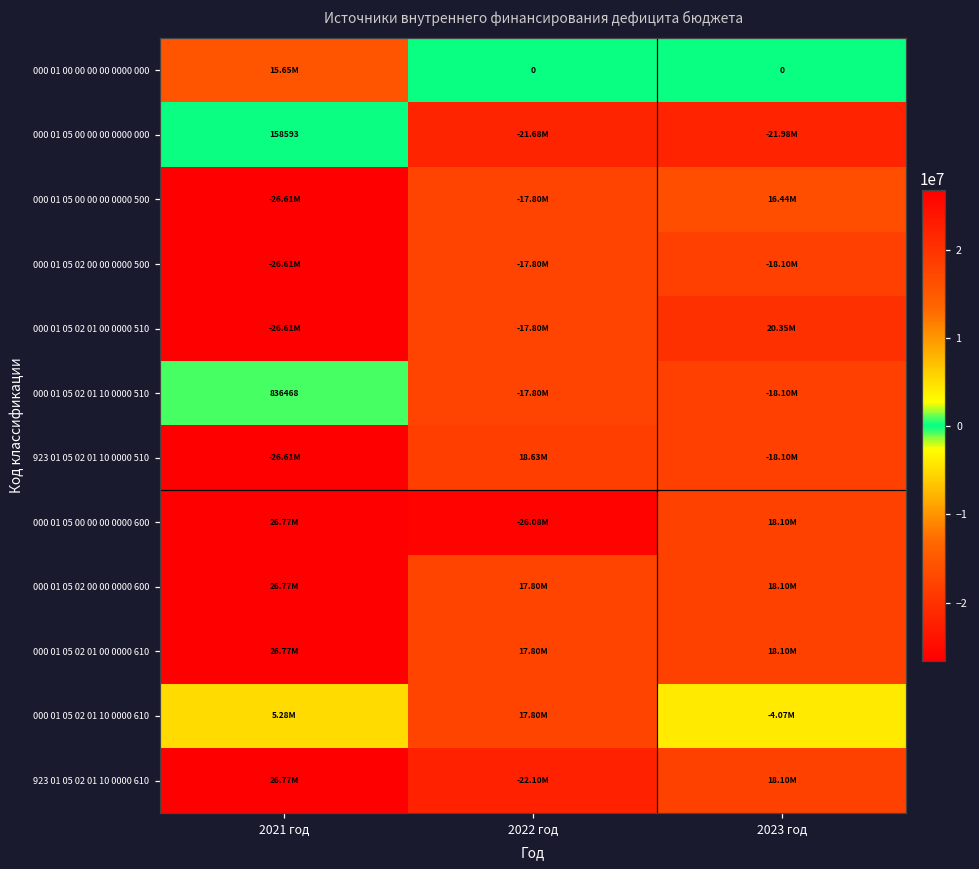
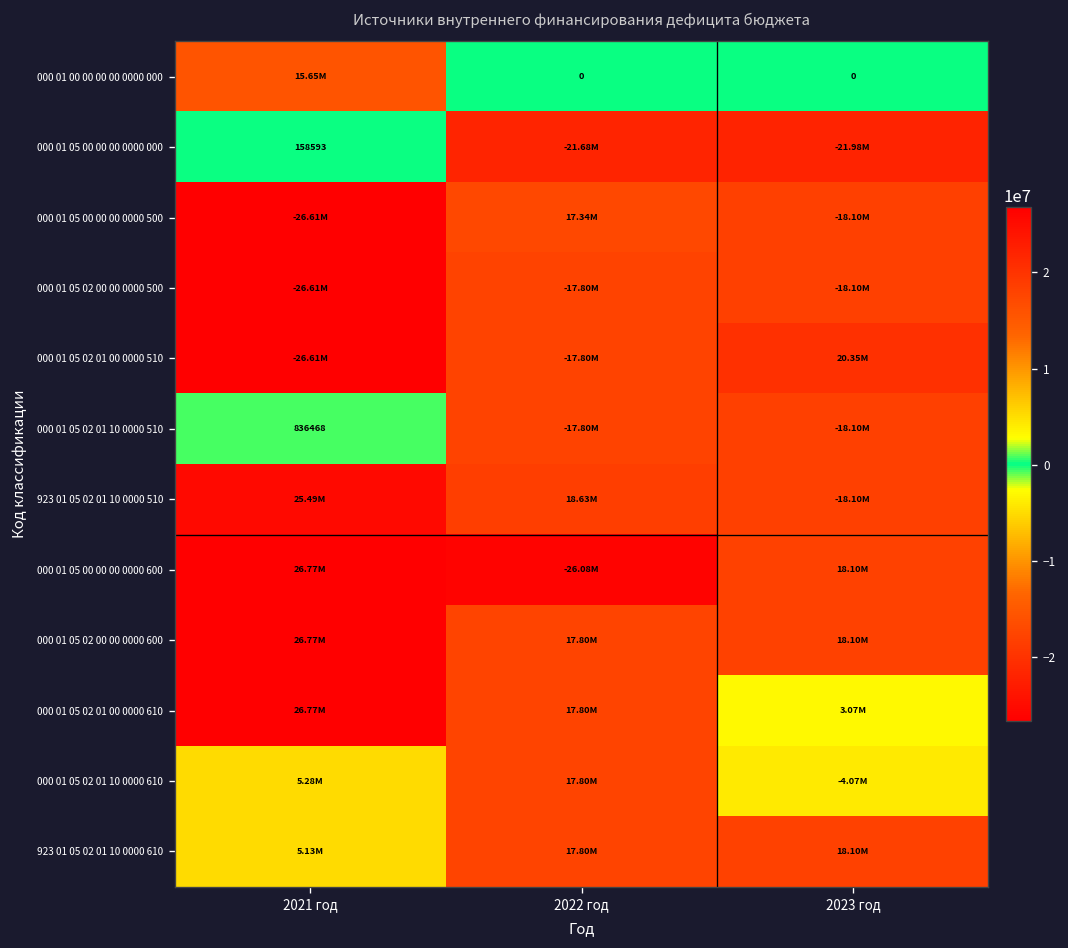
000 01 05 00 00 00 0000 500, 2022 год: -17.80M -> 17.34M
000 01 05 00 00 00 0000 500, 2023 год: 16.44M -> -18.10M
923 01 05 02 01 10 0000 510, 2021 год: -26.61M -> 25.49M
000 01 05 02 01 00 0000 610, 2023 год: 18.10M -> 3.07M
923 01 05 02 01 10 0000 610, 2021 год: 26.77M -> 5.13M
923 01 05 02 01 10 0000 610, 2022 год: -22.10M -> 17.80M
